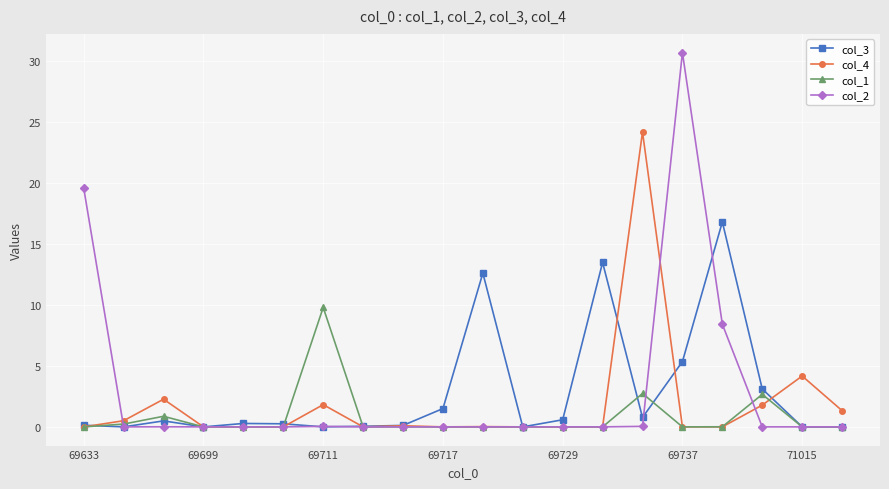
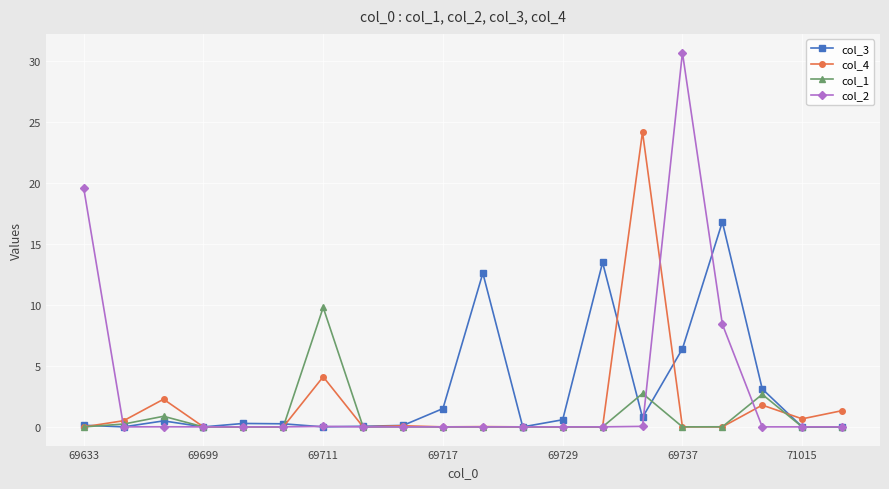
col_4, 69711: 1.8 -> 4.1
col_3, 69737: 5.4 -> 6.4
col_4, 71015: 4.2 -> 0.7
